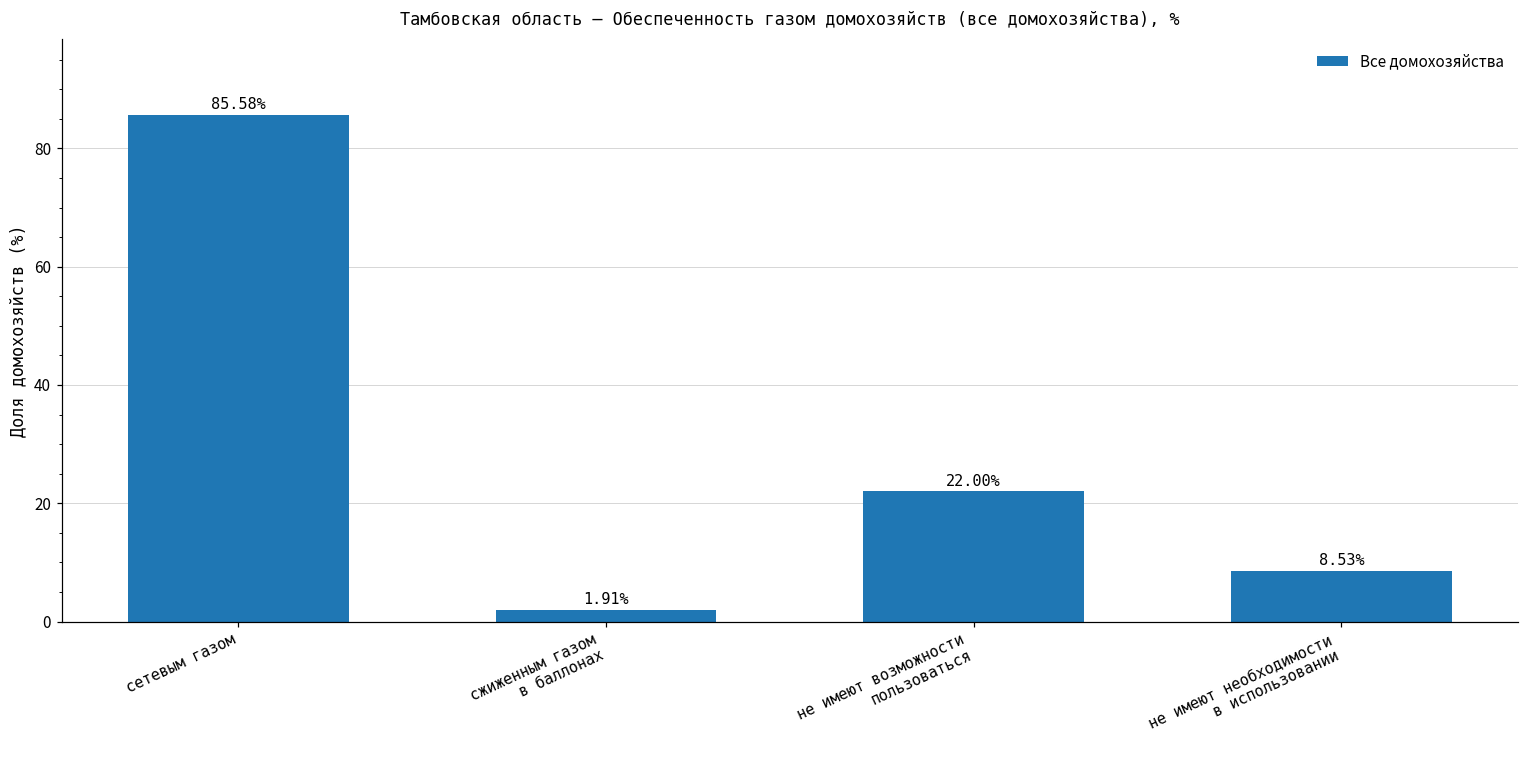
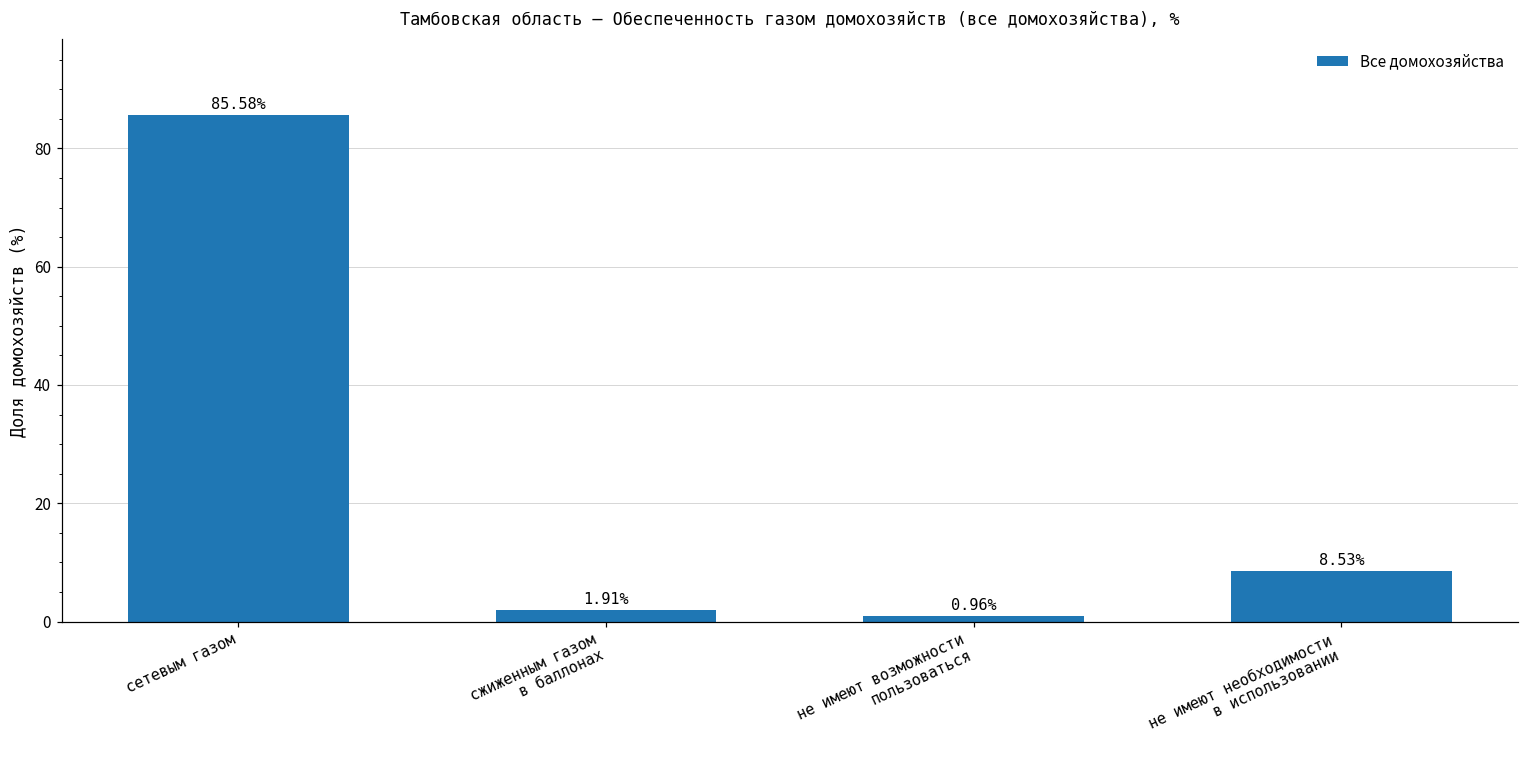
не имеют возможности пользоваться: 22.00% -> 0.96%
